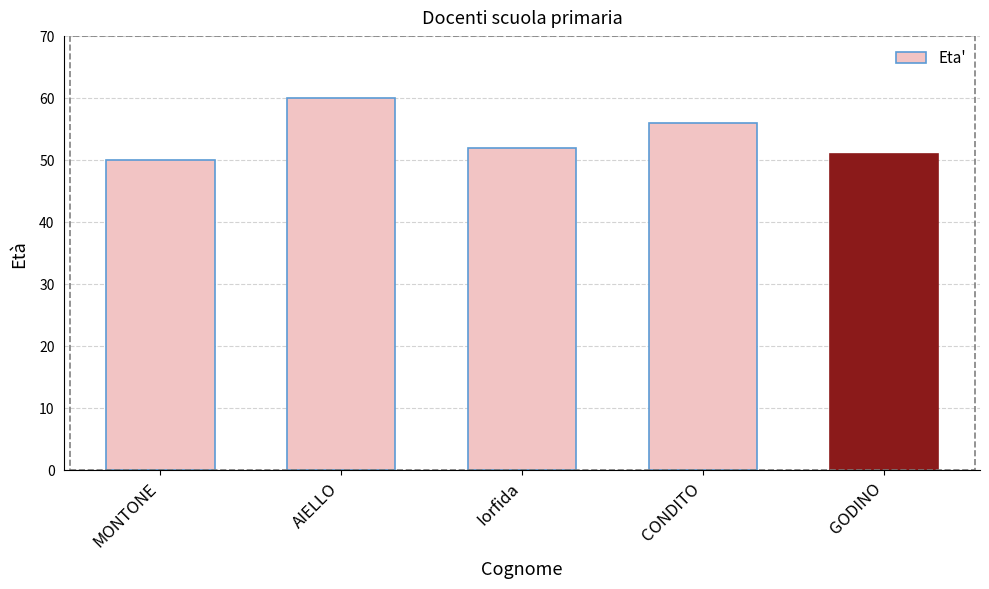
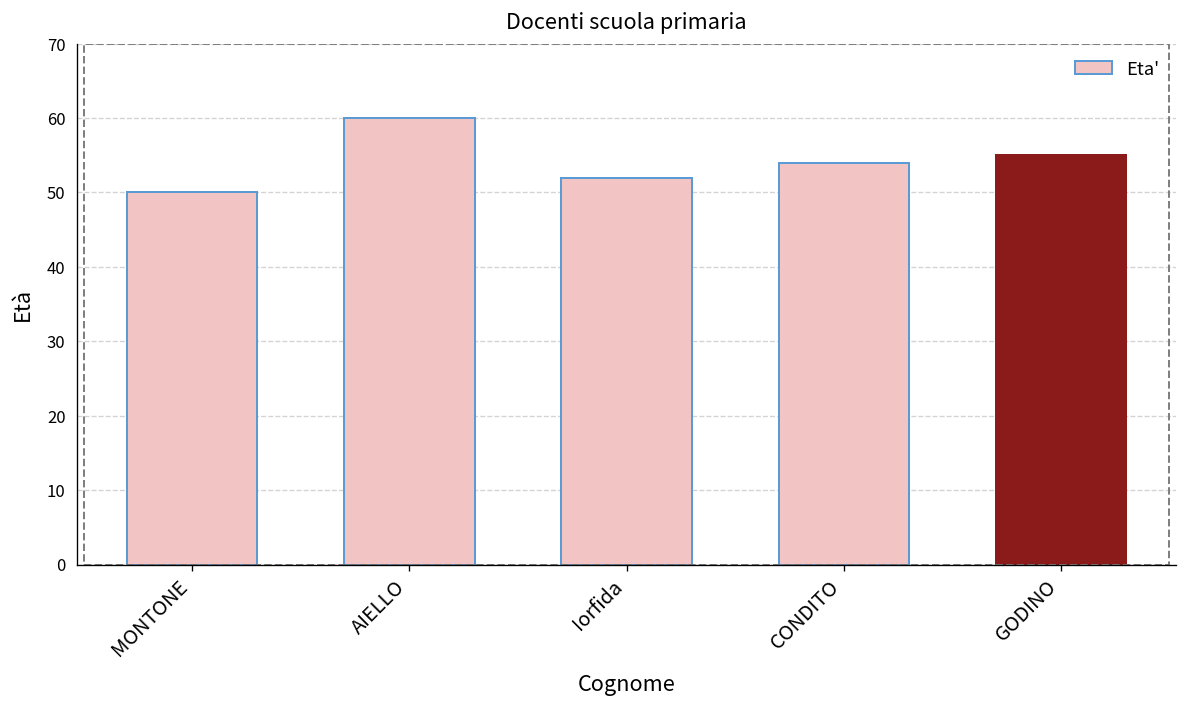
CONDITO: 56 -> 54
GODINO: 51 -> 55
